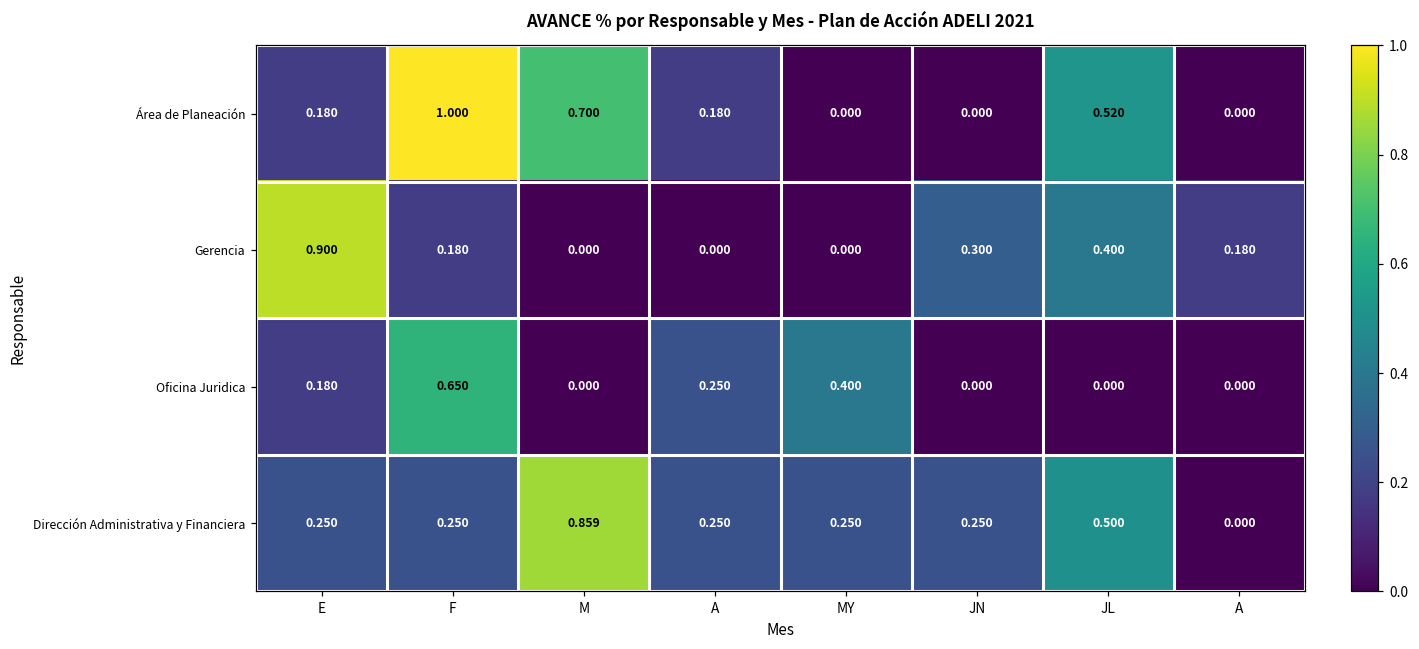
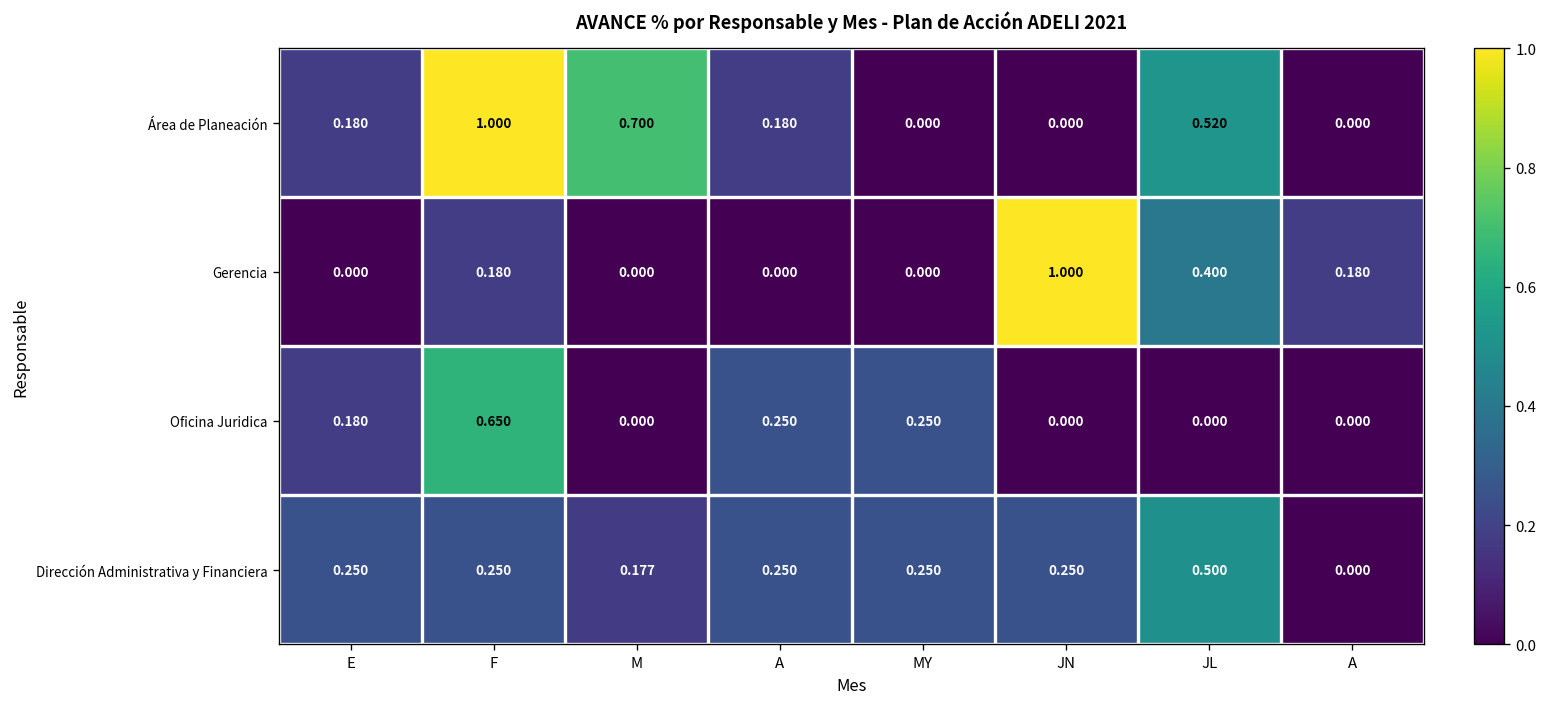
Gerencia, E: 0.900 -> 0.000
Gerencia, JN: 0.300 -> 1.000
Oficina Juridica, MY: 0.400 -> 0.250
Dirección Administrativa y Financiera, M: 0.859 -> 0.177
